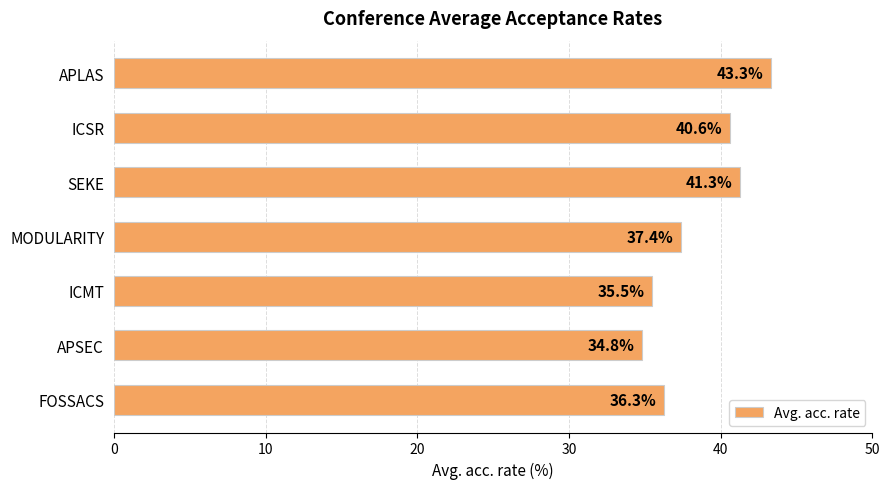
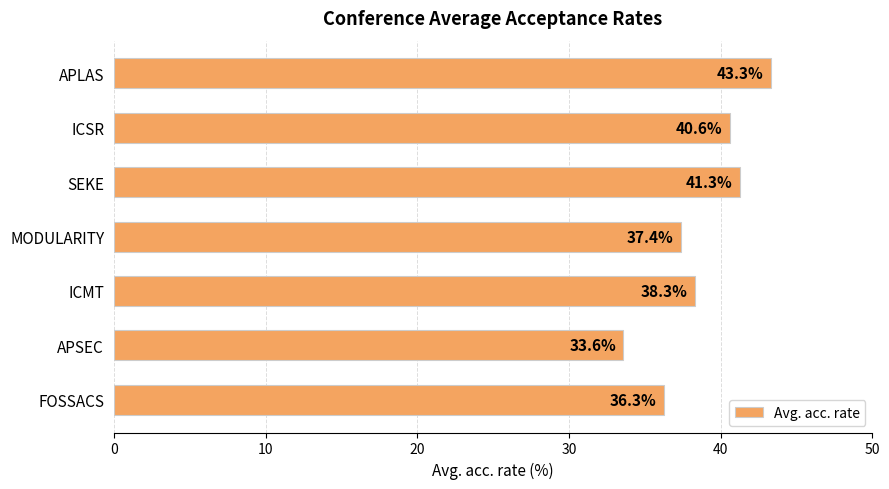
ICMT: 35.5% -> 38.3%
APSEC: 34.8% -> 33.6%
